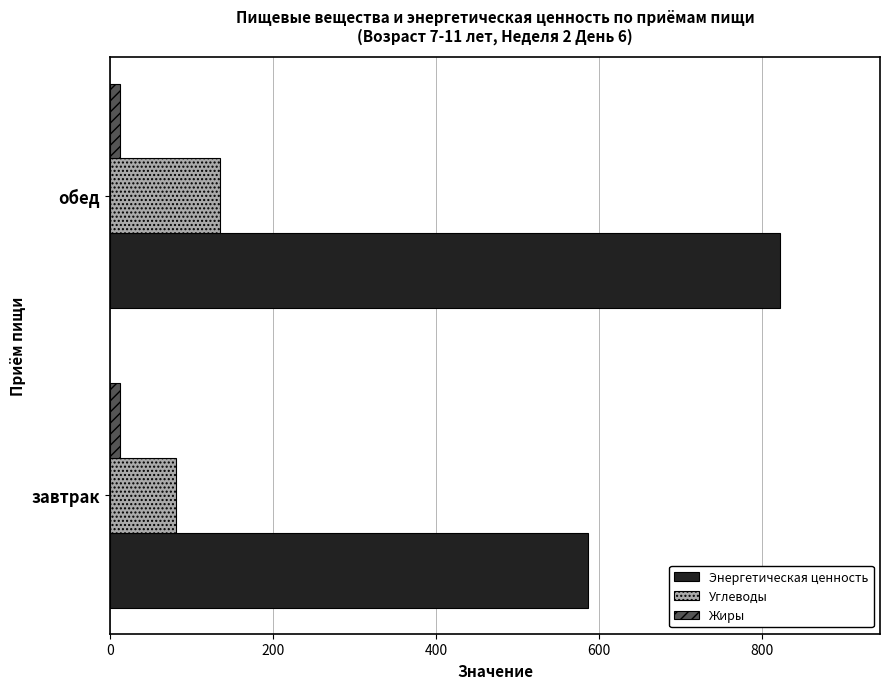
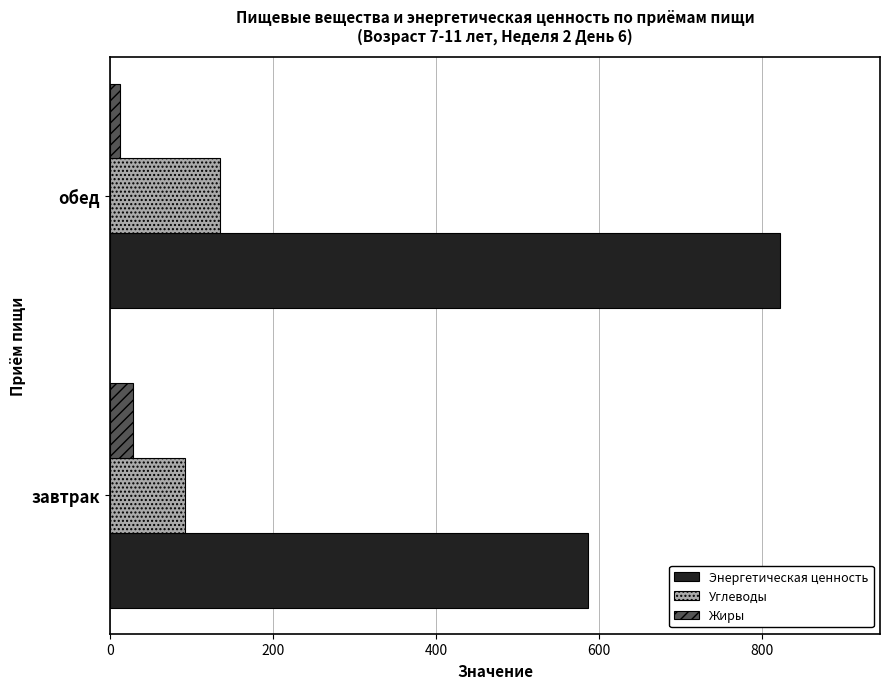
Жиры, завтрак: 10 -> 30
Углеводы, завтрак: 80 -> 90
